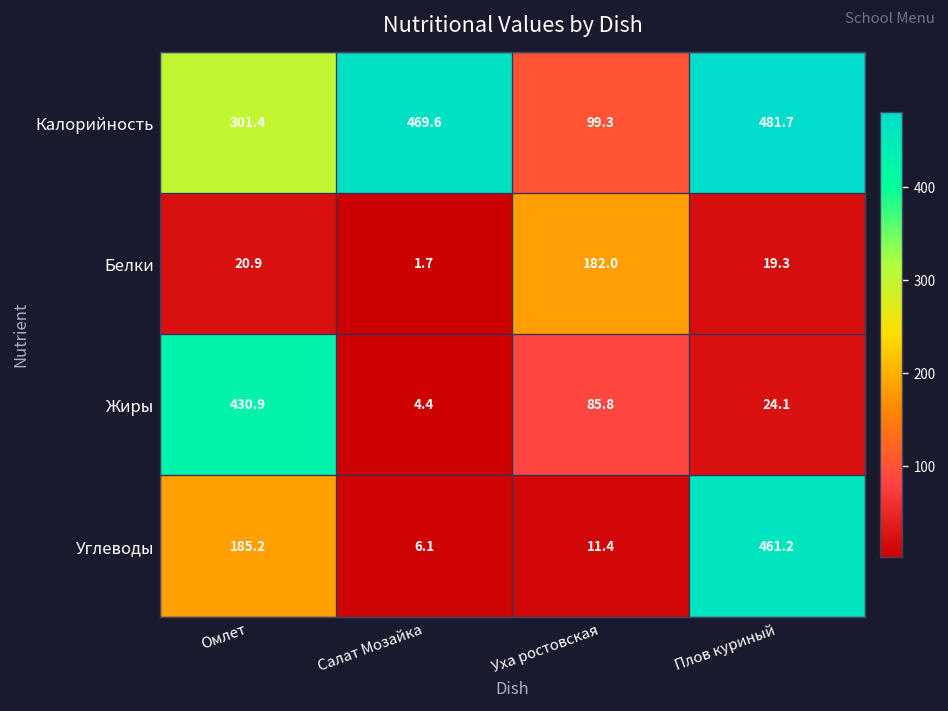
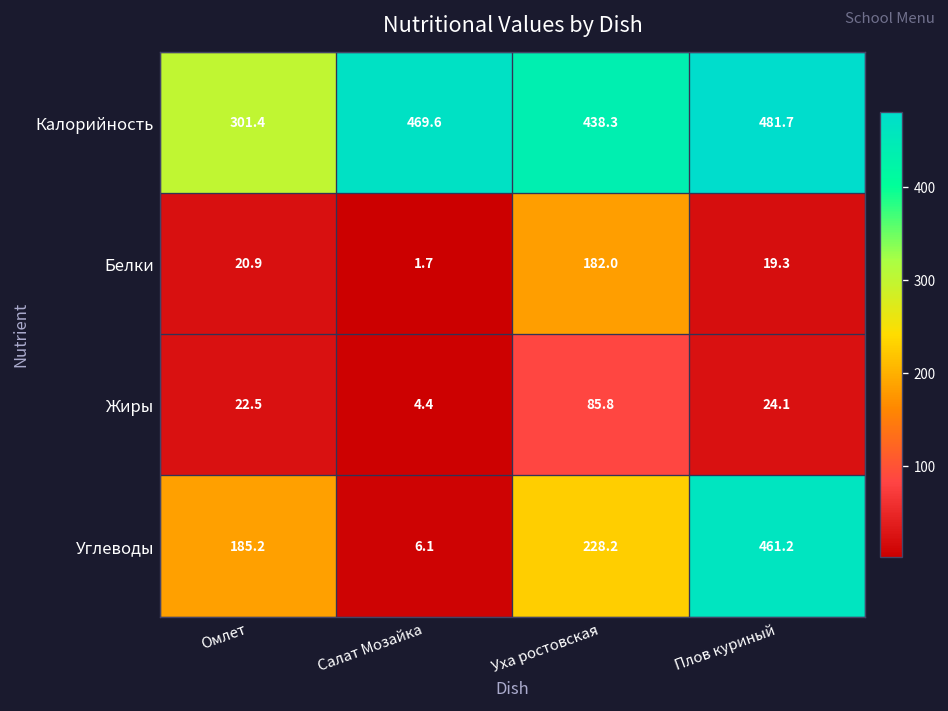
Калорийность, Уха ростовская: 99.3 -> 438.3
Жиры, Омлет: 430.9 -> 22.5
Углеводы, Уха ростовская: 11.4 -> 228.2
